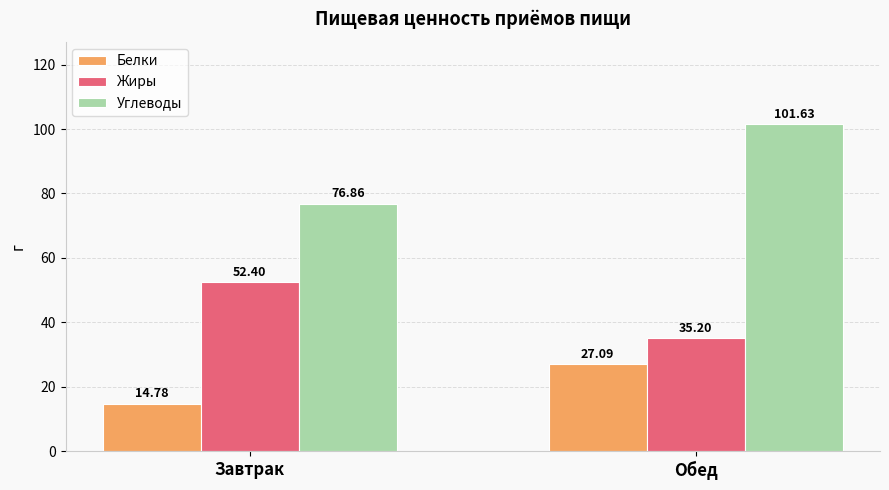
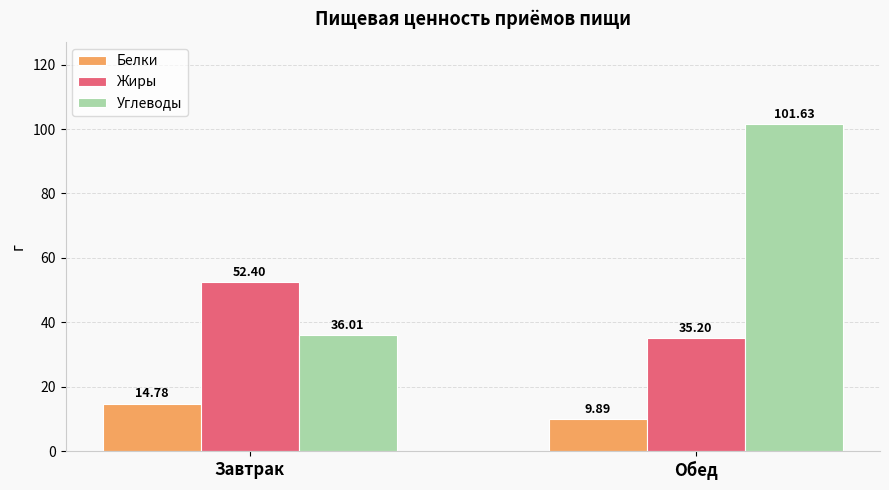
Углеводы, Завтрак: 76.86 -> 36.01
Белки, Обед: 27.09 -> 9.89
